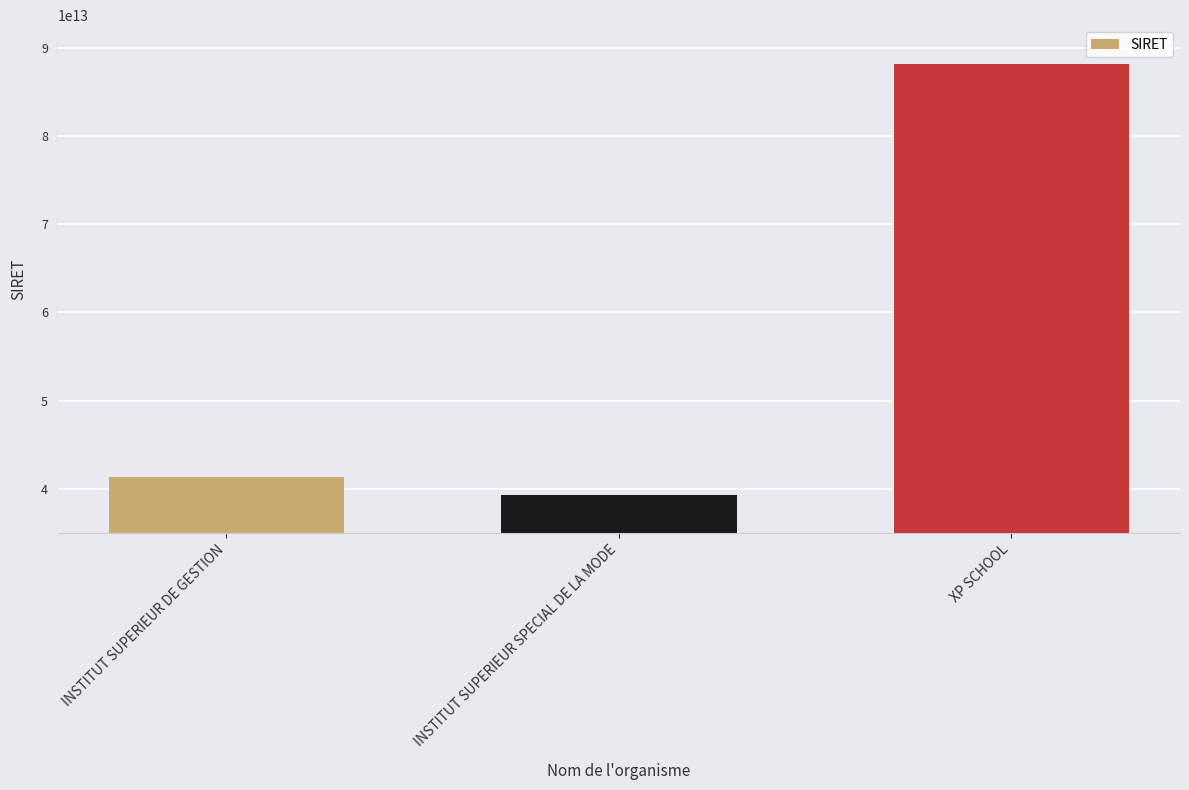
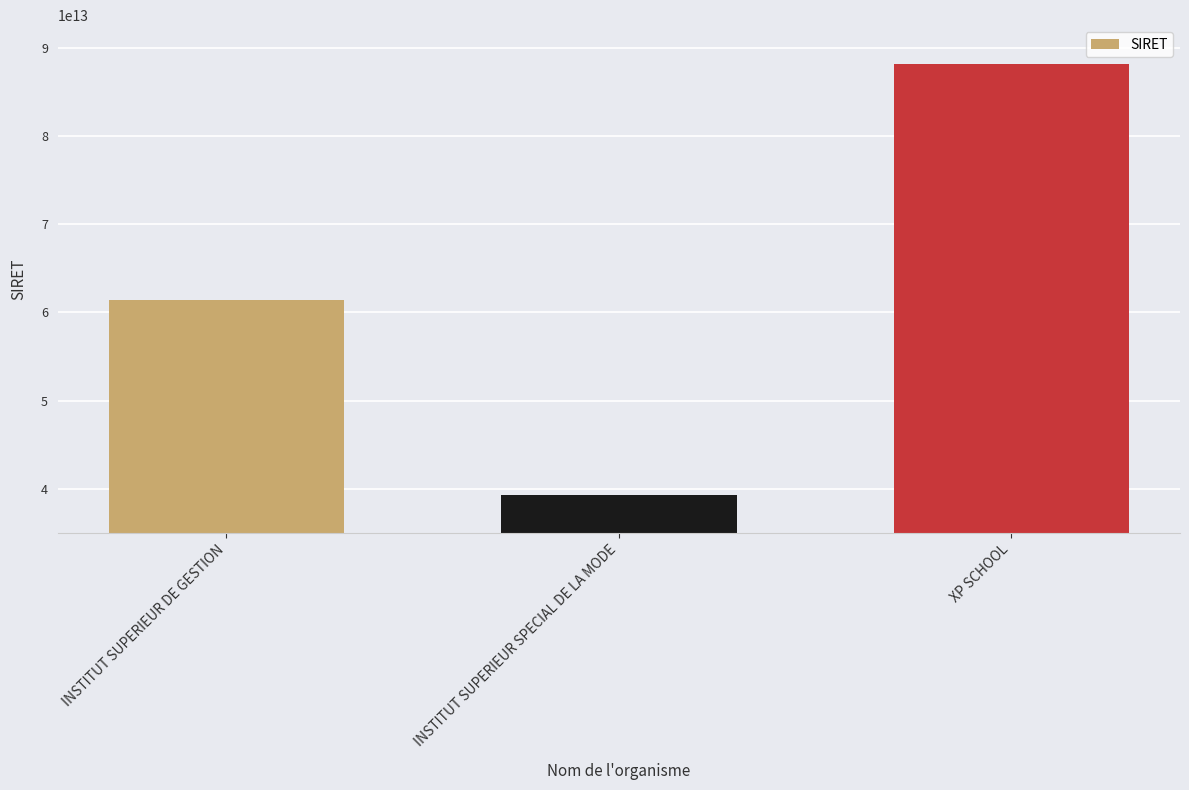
INSTITUT SUPERIEUR DE GESTION: 41000000000000 -> 61000000000000
